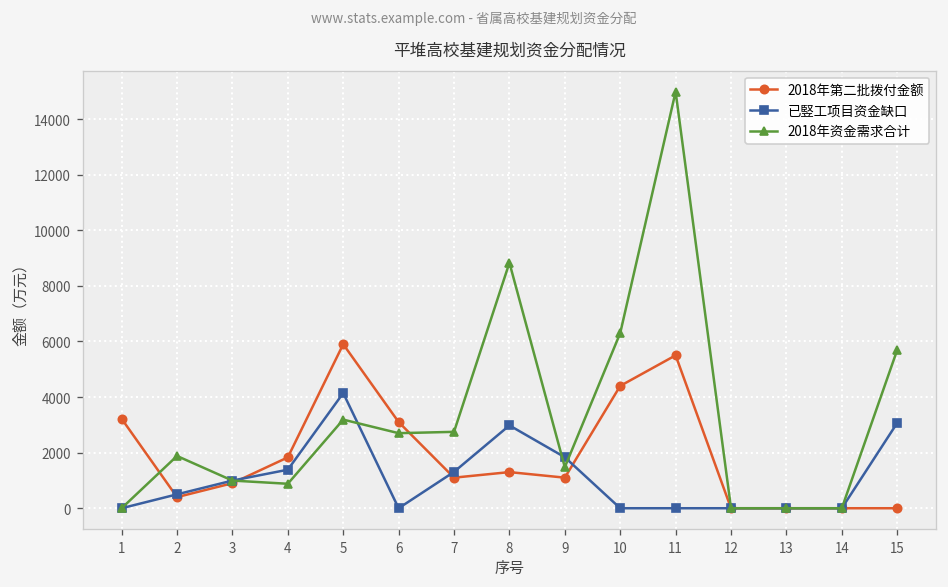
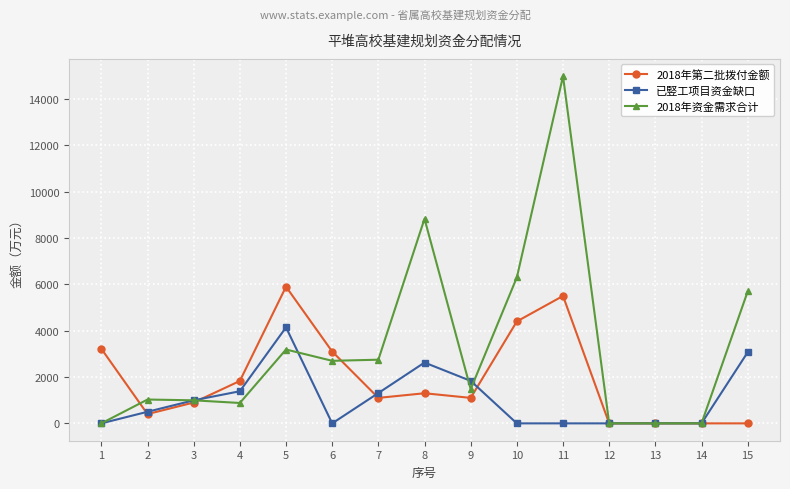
2018年资金需求合计, 2: 1900 -> 1000
已竪工项目资金缺口, 8: 3000 -> 2600
